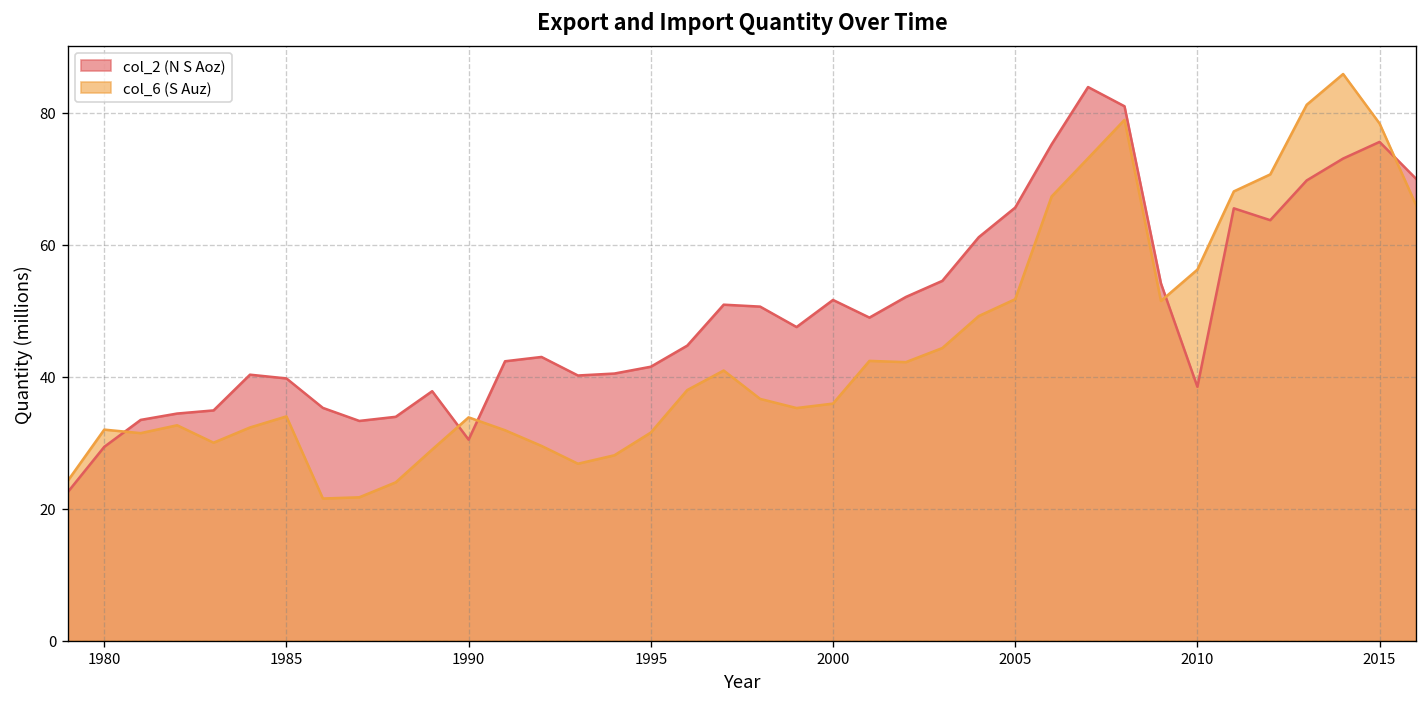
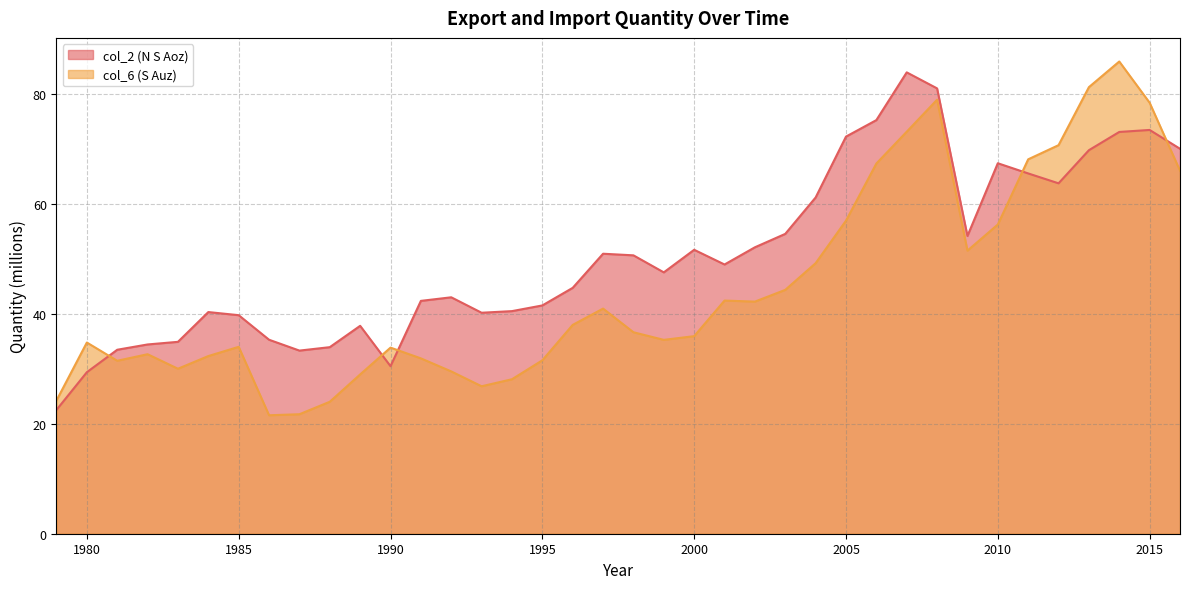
col_6 (S Auz), 1980: 32 -> 35
col_2 (N S Aoz), 2005: 66 -> 72
col_6 (S Auz), 2005: 52 -> 57
col_2 (N S Aoz), 2010: 38 -> 67
col_2 (N S Aoz), 2015: 76 -> 73
